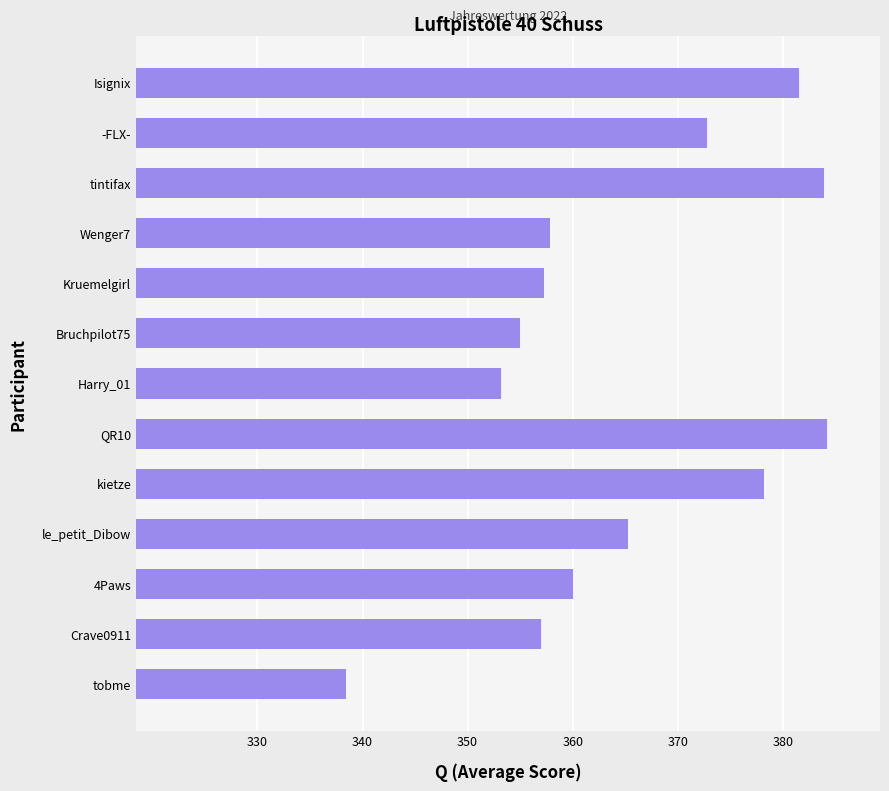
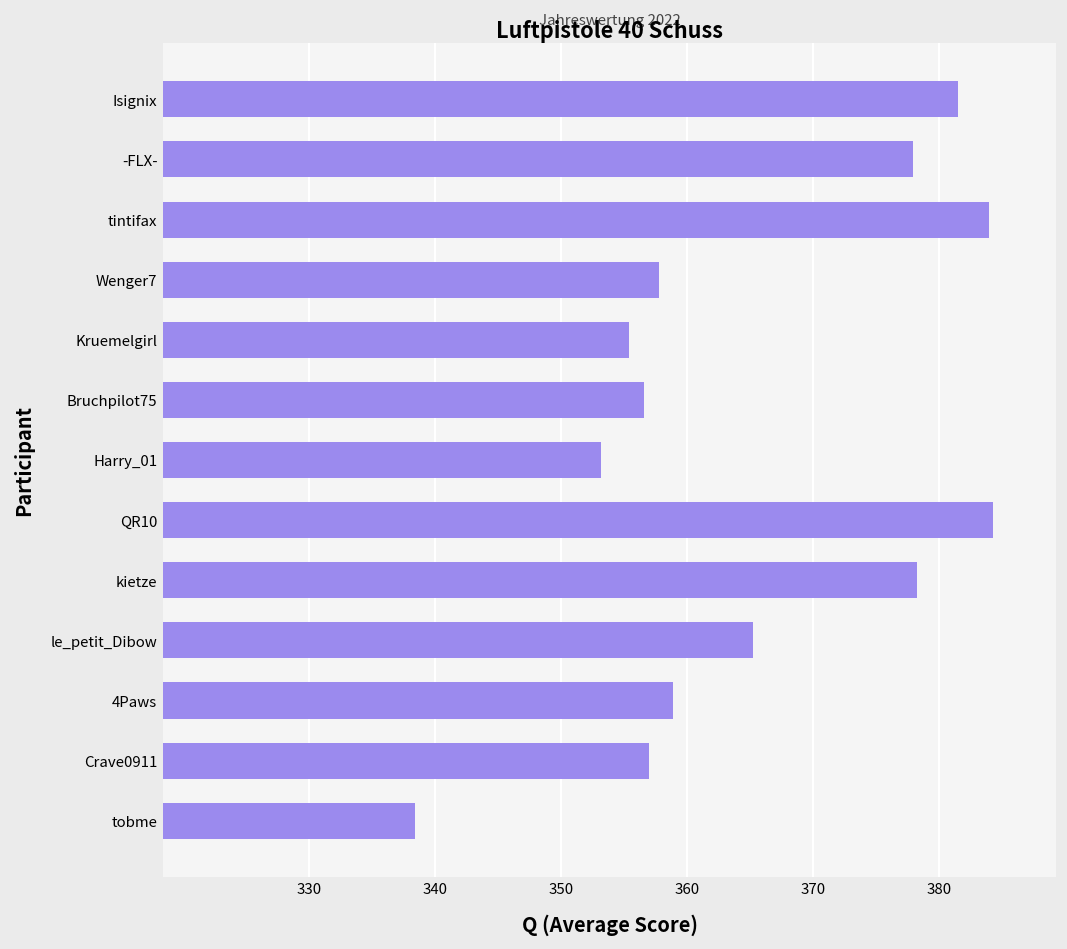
-FLX-: 372.8 -> 377.9
Kruemelgirl: 357.3 -> 355.4
Bruchpilot75: 355.0 -> 356.6
4Paws: 360.0 -> 358.9
